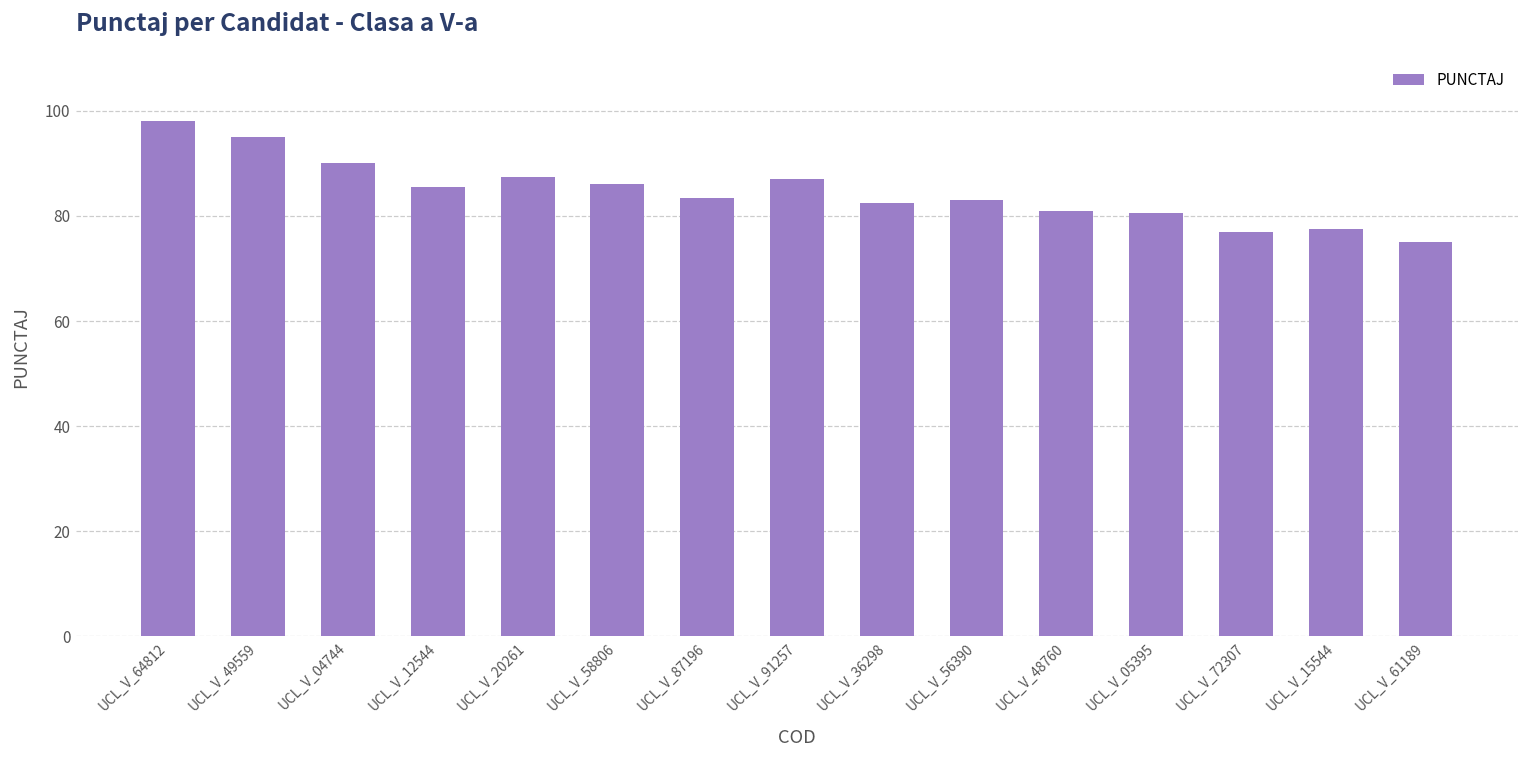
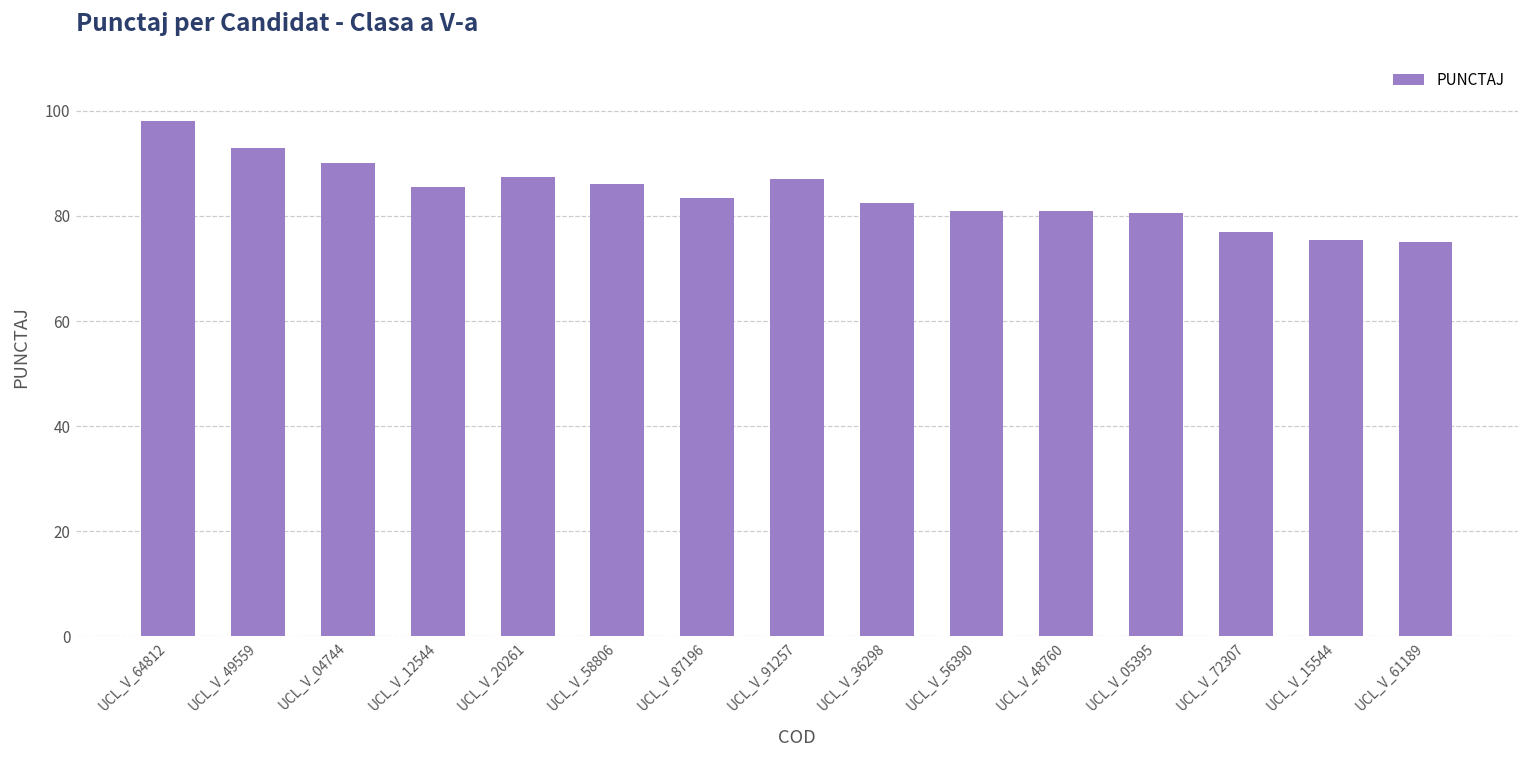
UCL_V_49559: 95 -> 93
UCL_V_56390: 83 -> 81
UCL_V_15544: 78 -> 76
